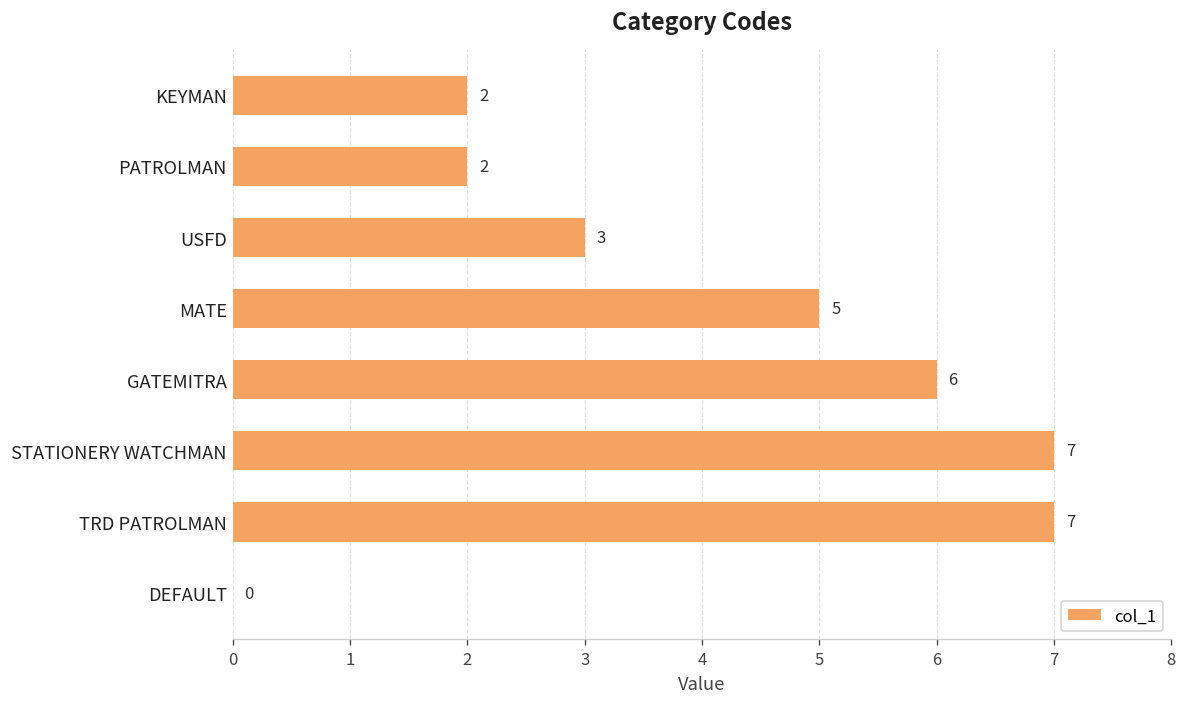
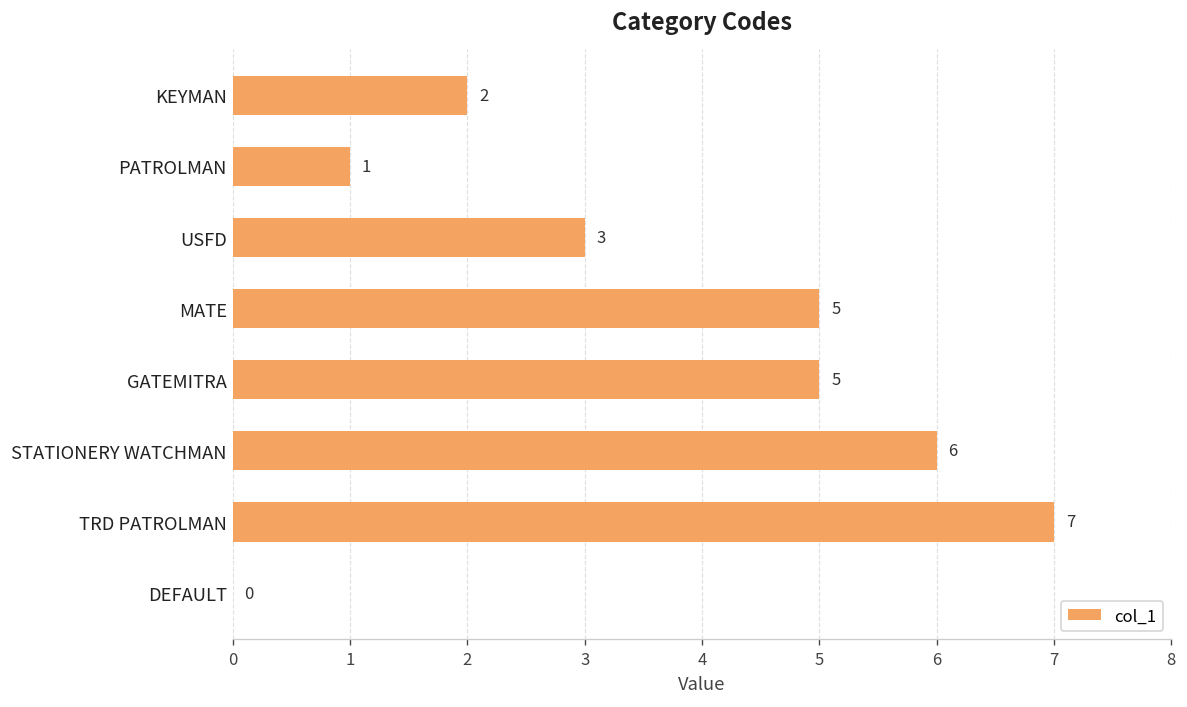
PATROLMAN: 2 -> 1
GATEMITRA: 6 -> 5
STATIONERY WATCHMAN: 7 -> 6
